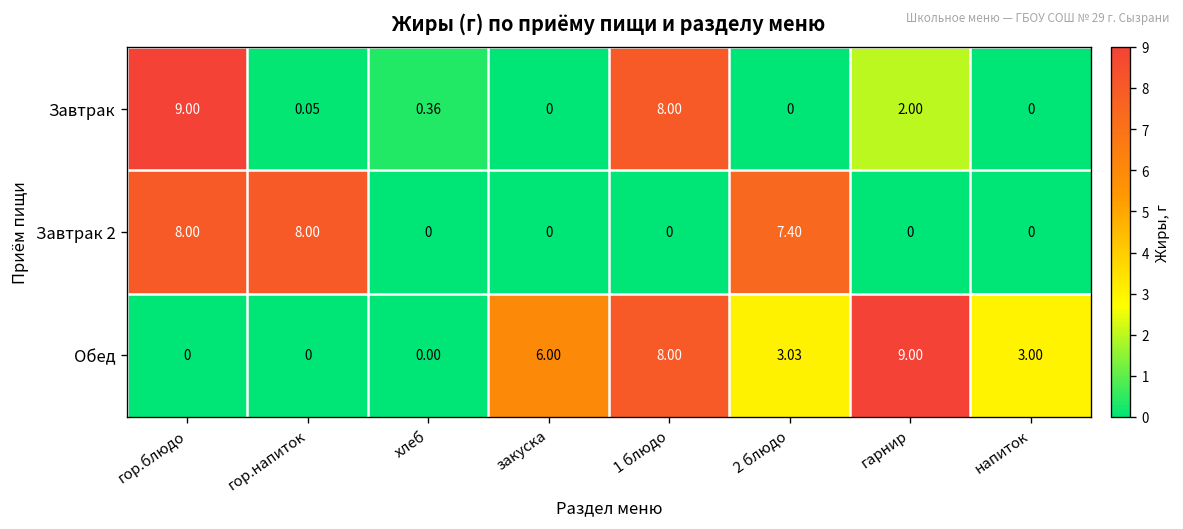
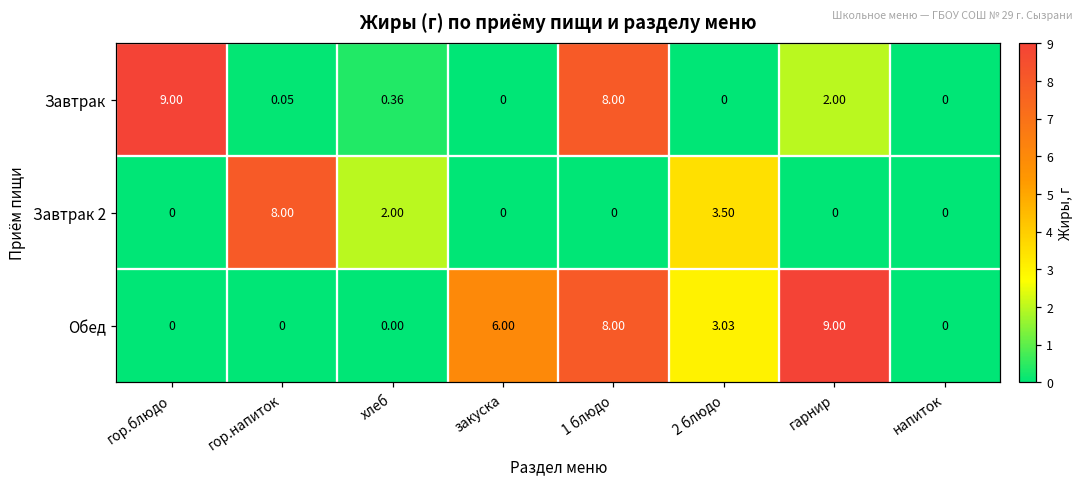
Завтрак 2, гор.блюдо: 8.00 -> 0
Завтрак 2, хлеб: 0 -> 2.00
Завтрак 2, 2 блюдо: 7.40 -> 3.50
Обед, напиток: 3.00 -> 0
